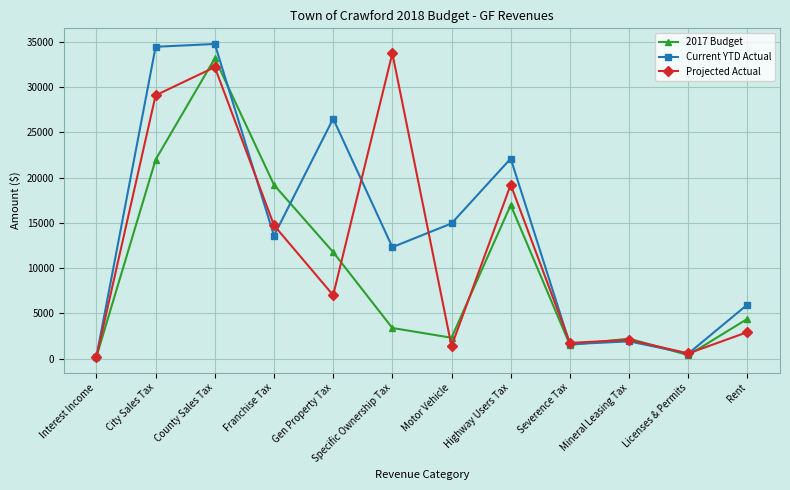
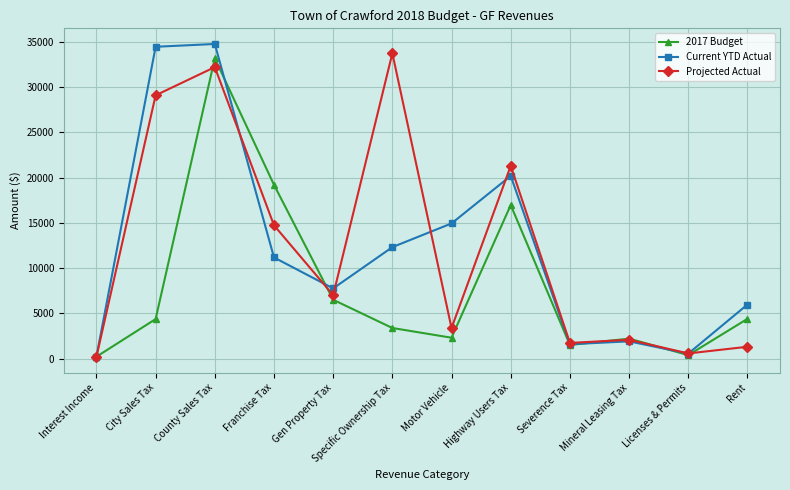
2017 Budget, City Sales Tax: 22000 -> 4000
Current YTD Actual, Franchise Tax: 14000 -> 11000
2017 Budget, Gen Property Tax: 12000 -> 7000
Current YTD Actual, Gen Property Tax: 27000 -> 8000
Projected Actual, Motor Vehicle: 1000 -> 3000
Current YTD Actual, Highway Users Tax: 22000 -> 20000
Projected Actual, Highway Users Tax: 19000 -> 21000
Projected Actual, Rent: 3000 -> 1000
